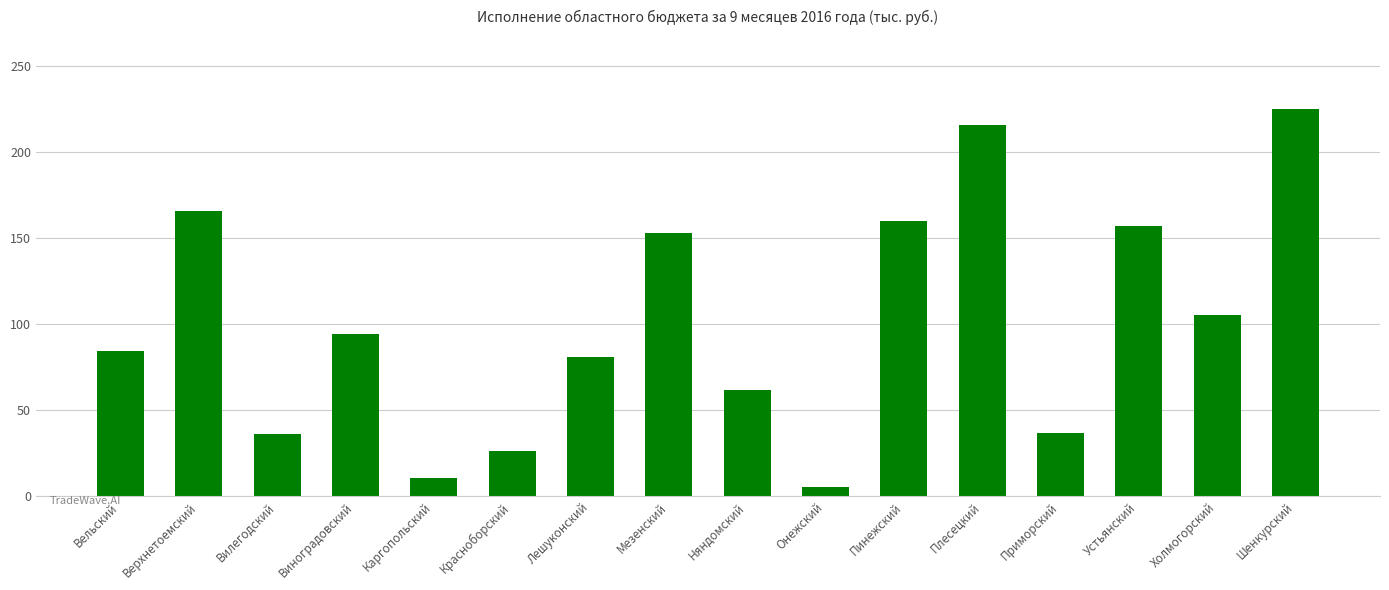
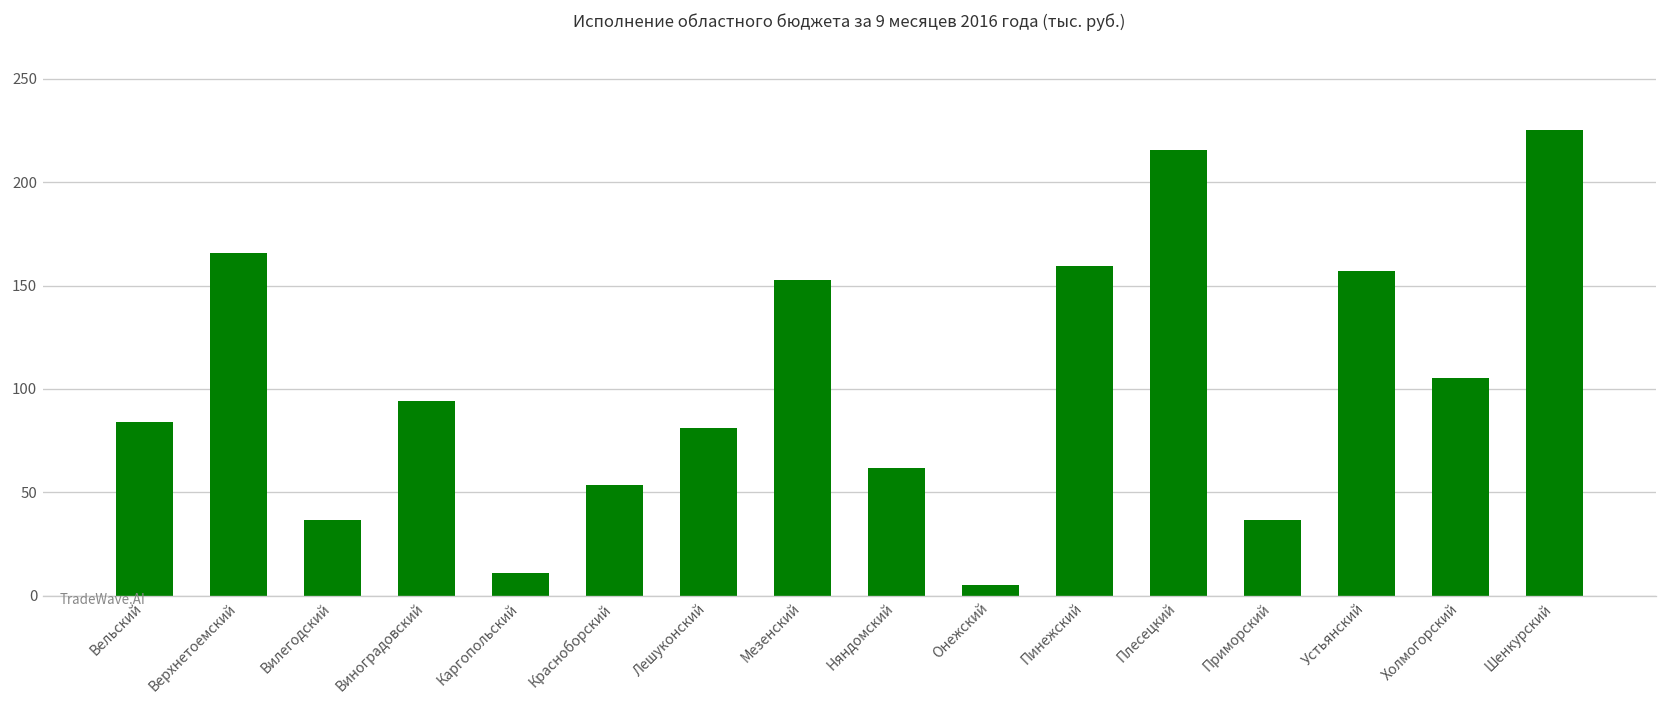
Красноборский: 26 -> 54
